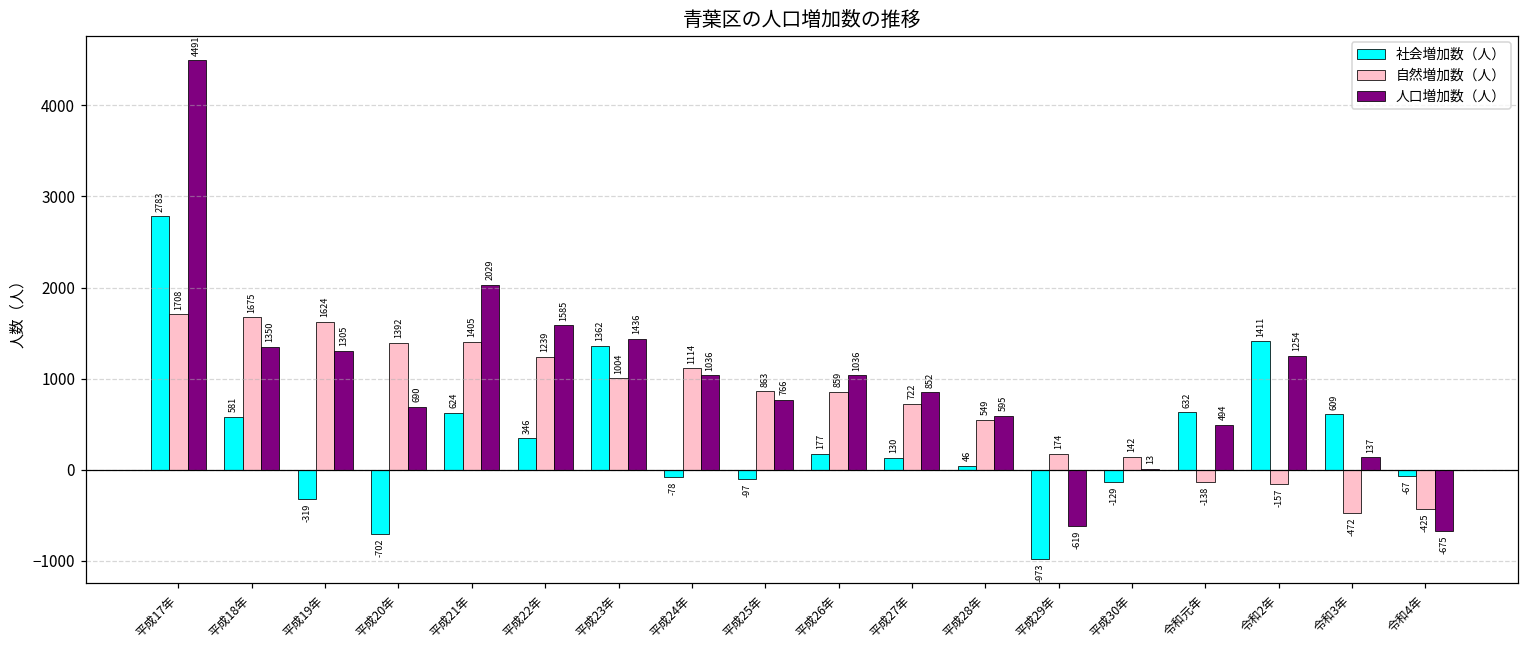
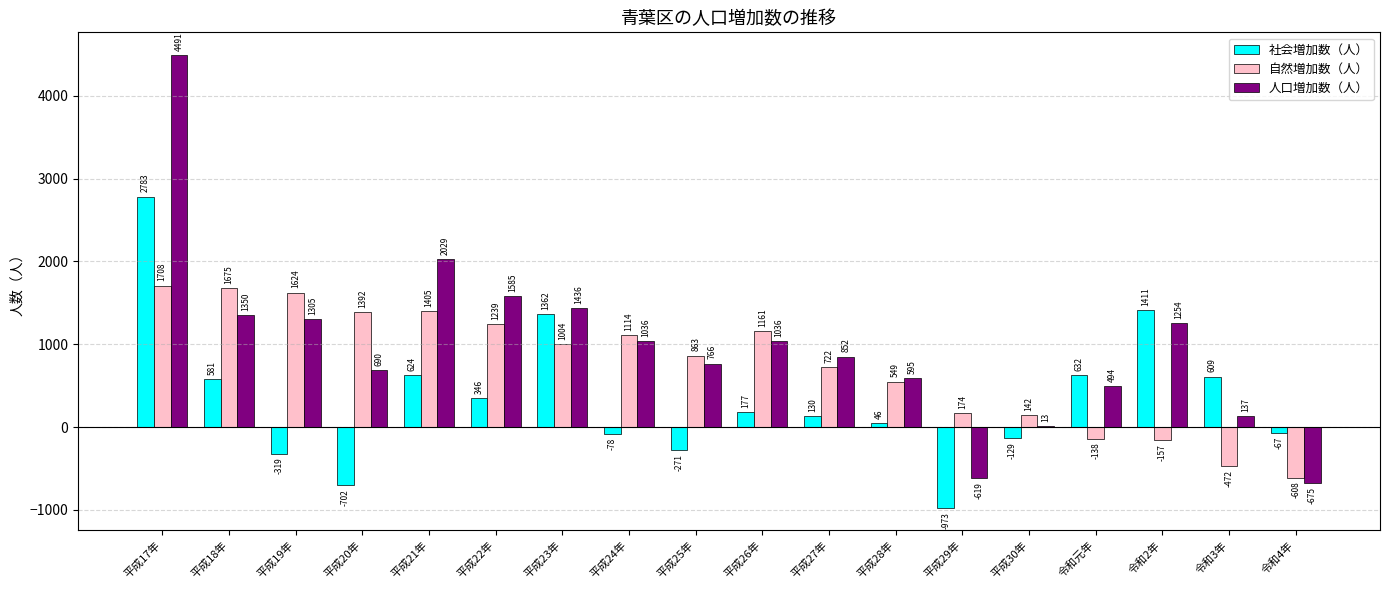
社会増加数（人）, 平成25年: -97 -> -271
自然増加数（人）, 平成26年: 859 -> 1161
自然増加数（人）, 令和4年: -425 -> -608
